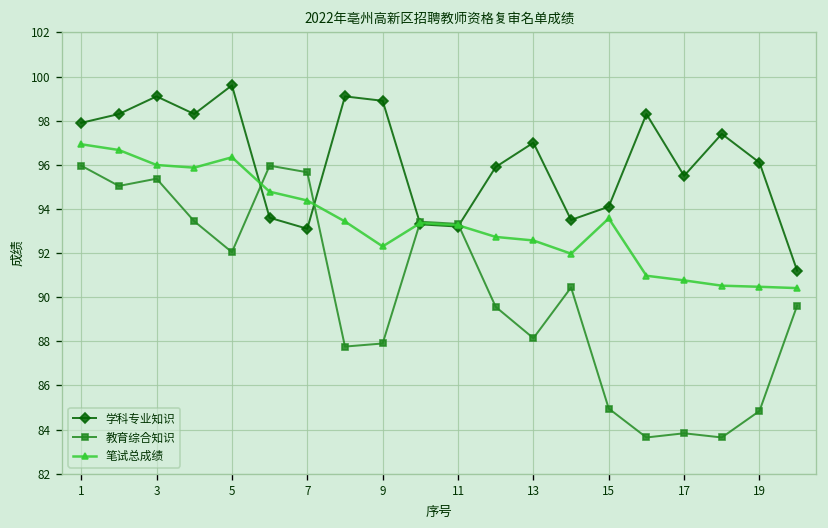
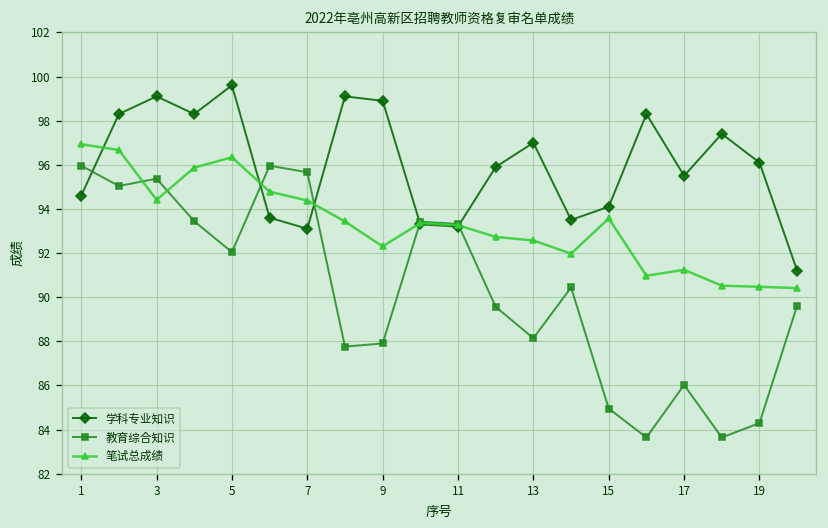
学科专业知识, 1: 97.9 -> 94.6
笔试总成绩, 3: 96.0 -> 94.4
教育综合知识, 17: 83.8 -> 86.0
笔试总成绩, 17: 90.8 -> 91.2
教育综合知识, 19: 84.8 -> 84.3
